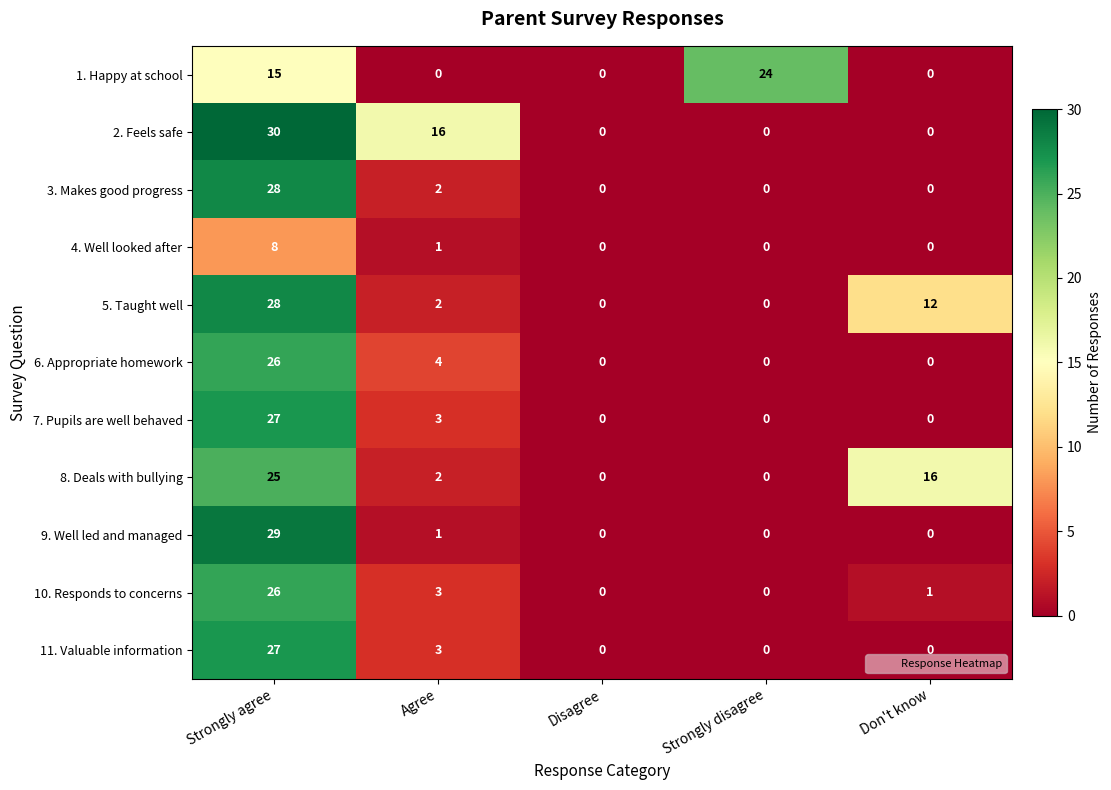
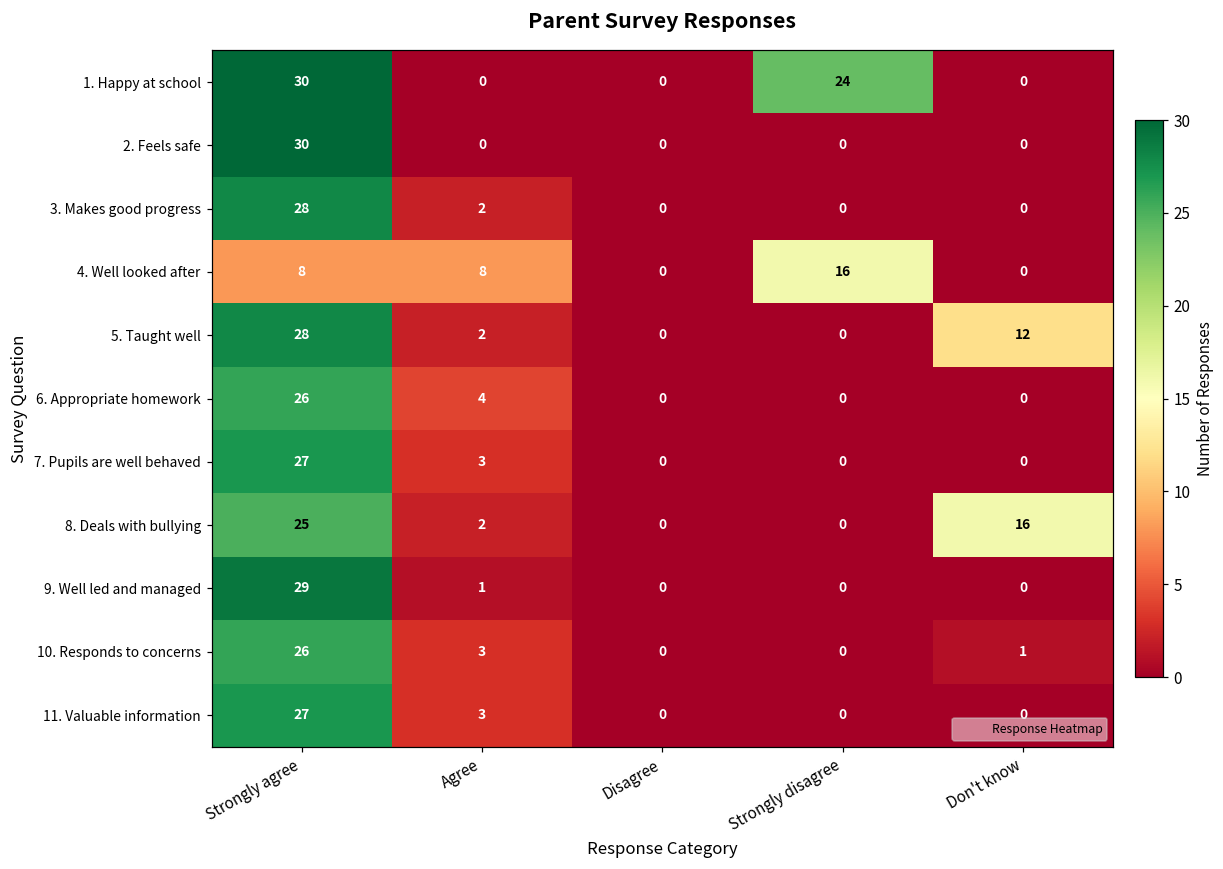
1. Happy at school, Strongly agree: 15 -> 30
2. Feels safe, Agree: 16 -> 0
4. Well looked after, Agree: 1 -> 8
4. Well looked after, Strongly disagree: 0 -> 16
